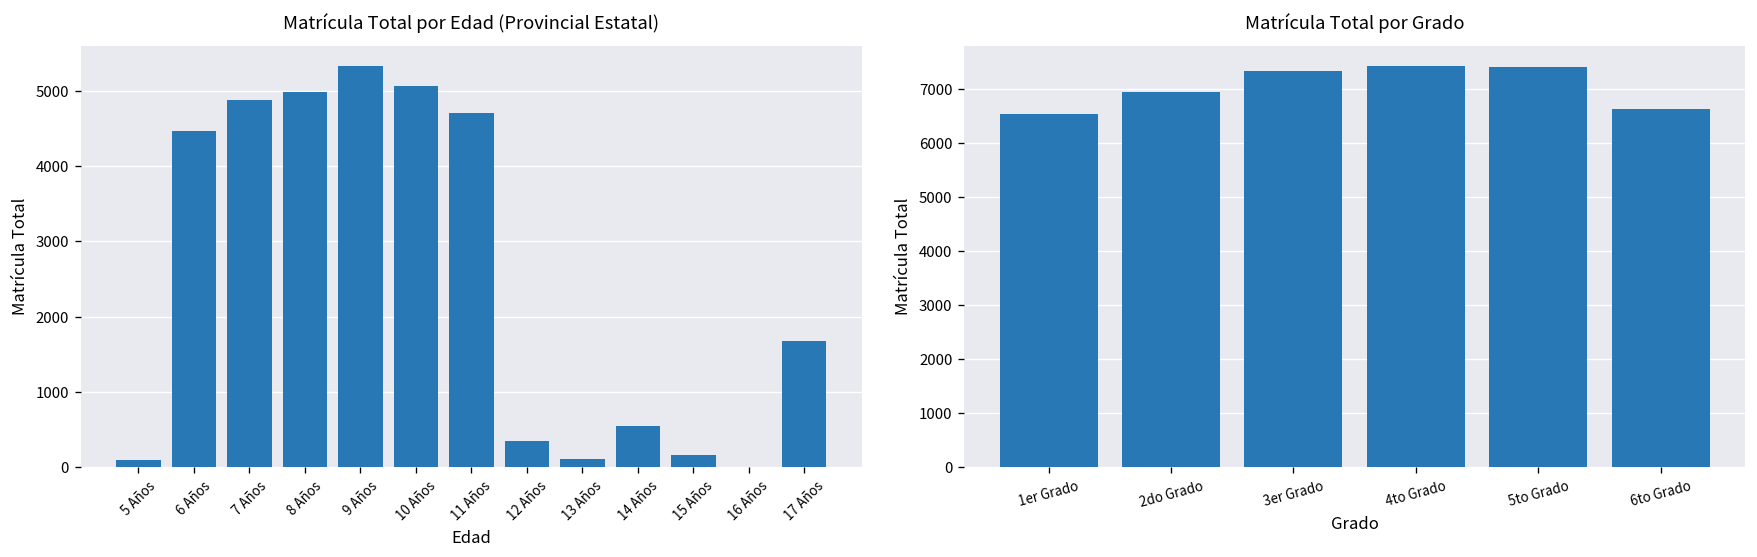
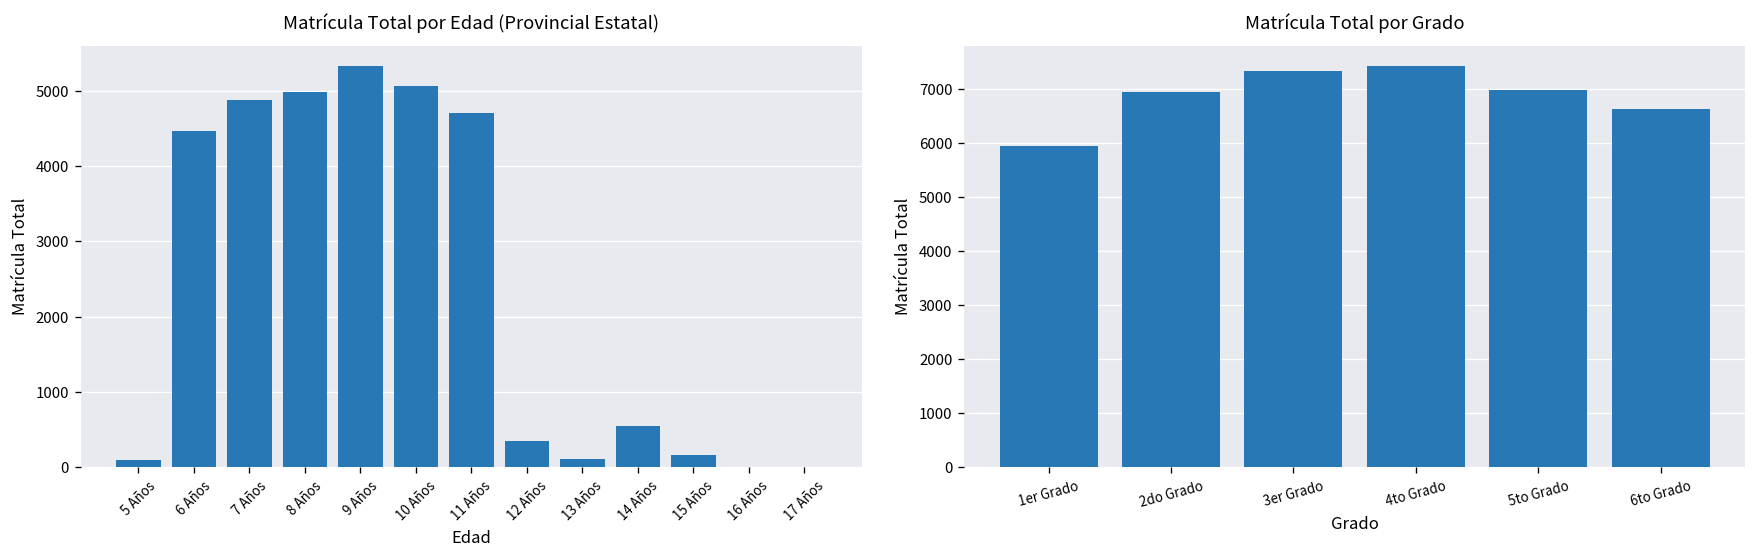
Matrícula Total por Edad (Provincial Estatal), 17 Años: 1700 -> 0
Matrícula Total por Grado, 1er Grado: 6500 -> 5900
Matrícula Total por Grado, 5to Grado: 7400 -> 7000
